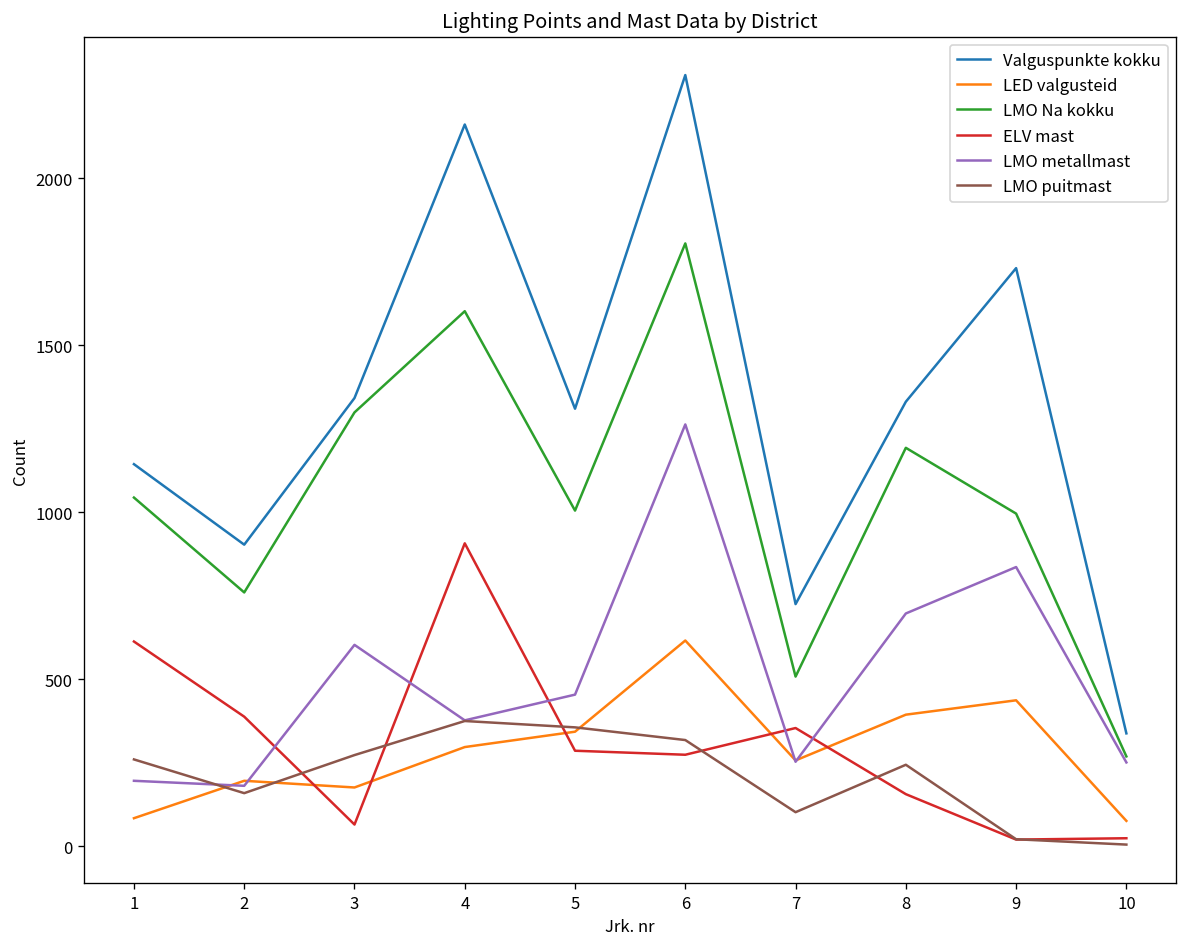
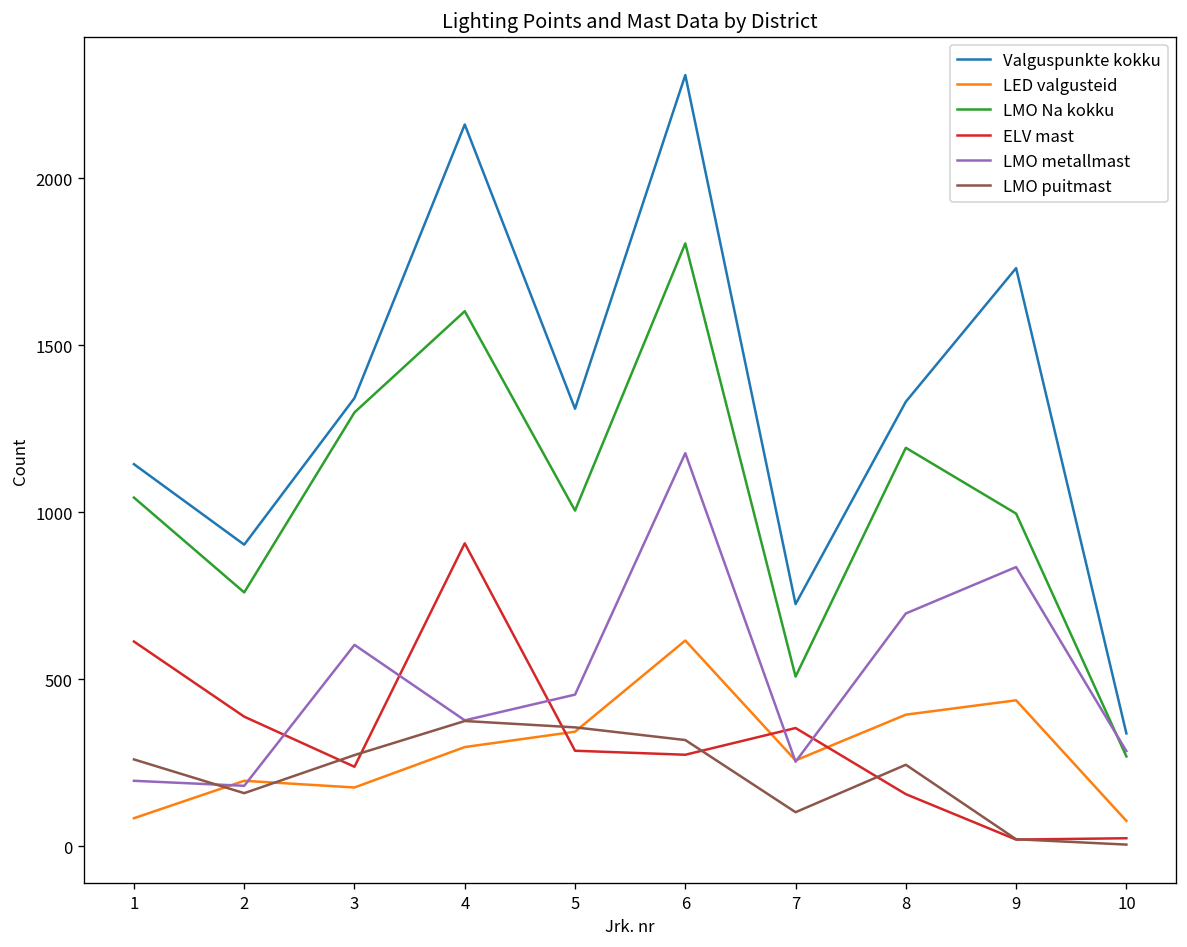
ELV mast, 3: 70 -> 240
LMO metallmast, 6: 1260 -> 1180
LMO metallmast, 10: 250 -> 290
